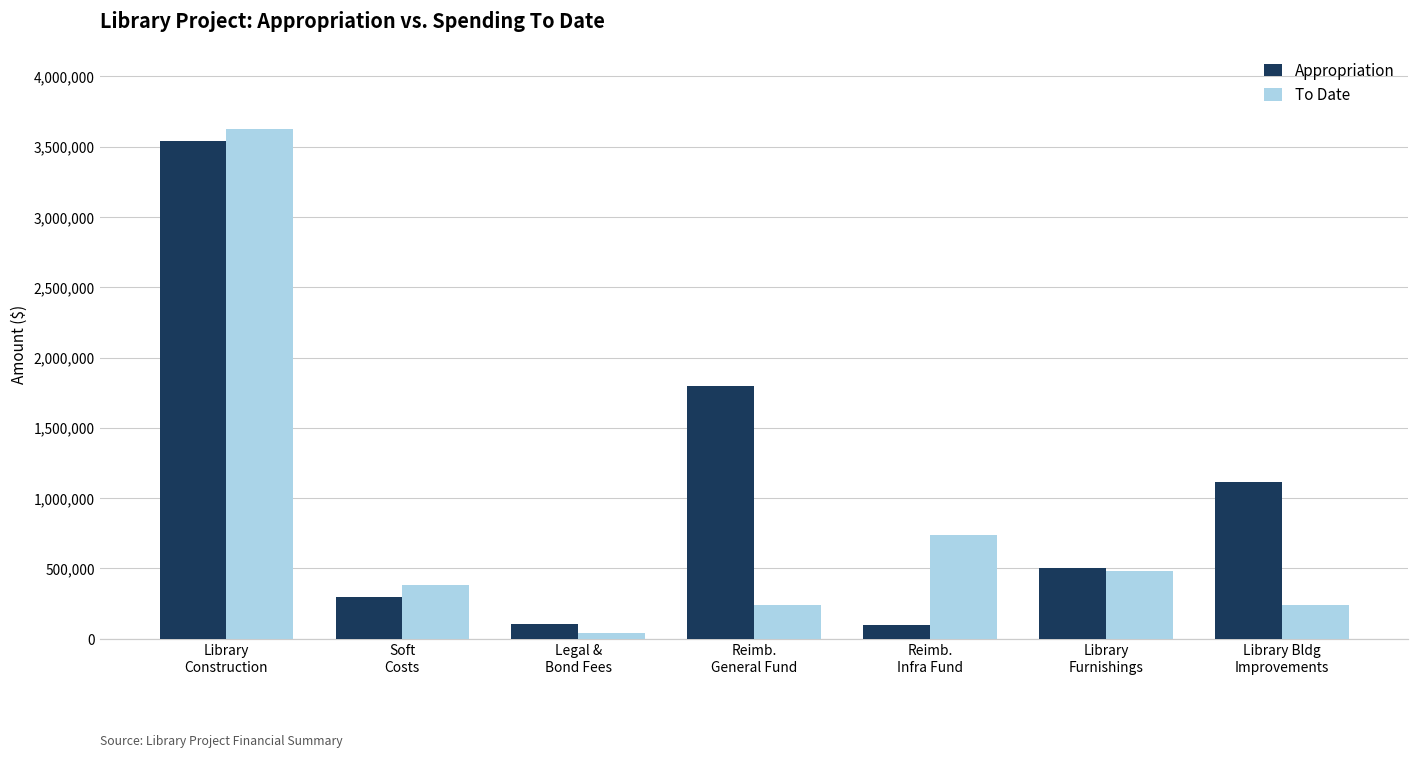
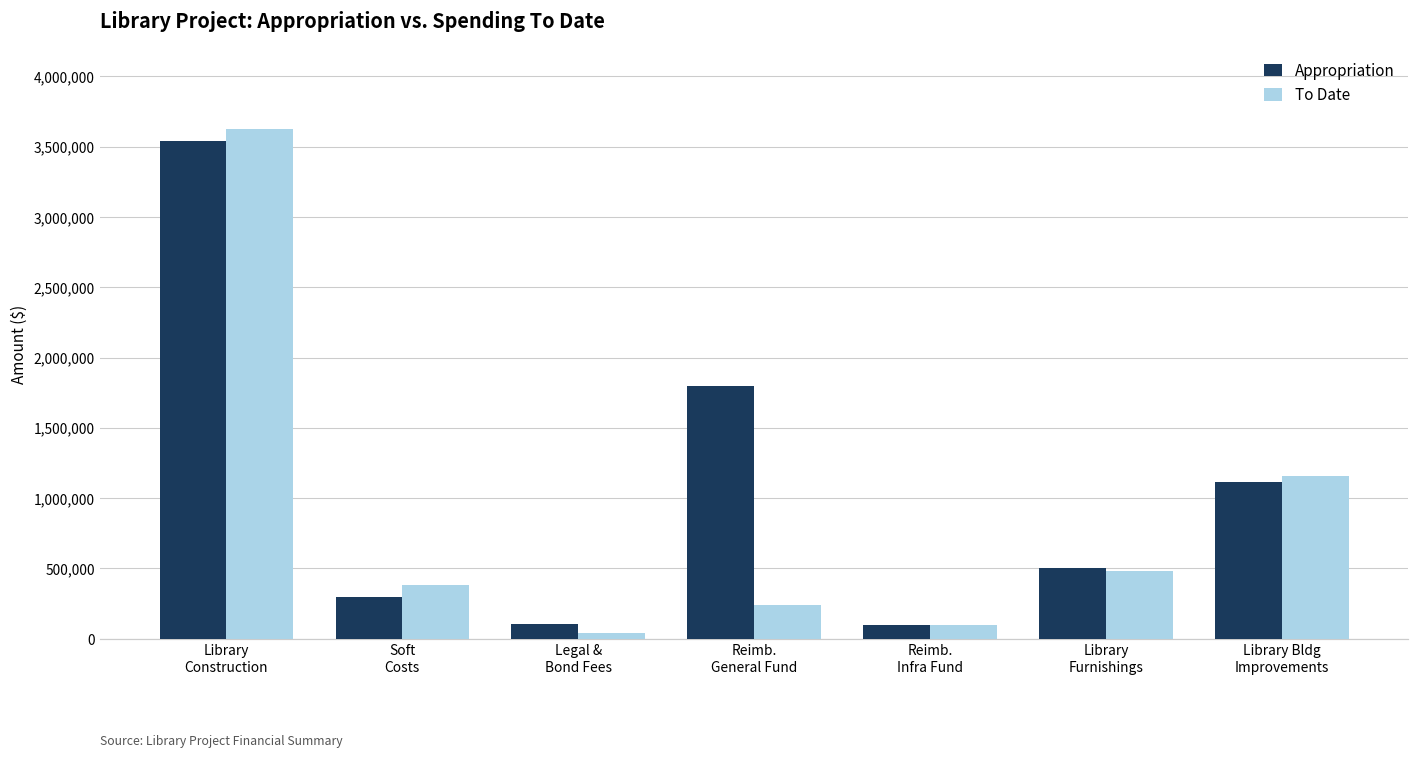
To Date, Reimb. Infra Fund: 730,000 -> 100,000
To Date, Library Bldg Improvements: 240,000 -> 1,160,000
